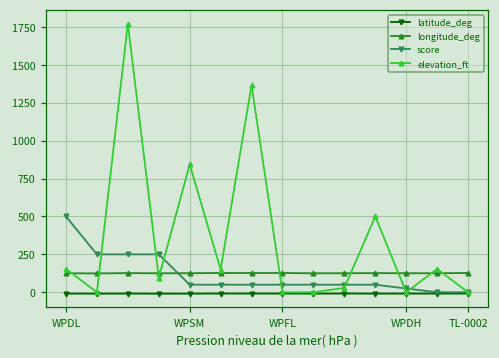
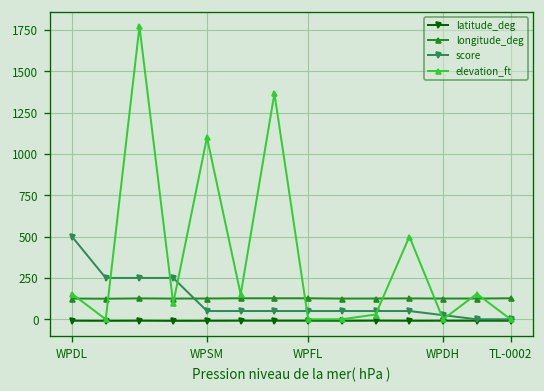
elevation_ft, WPSM: 840 -> 1100
